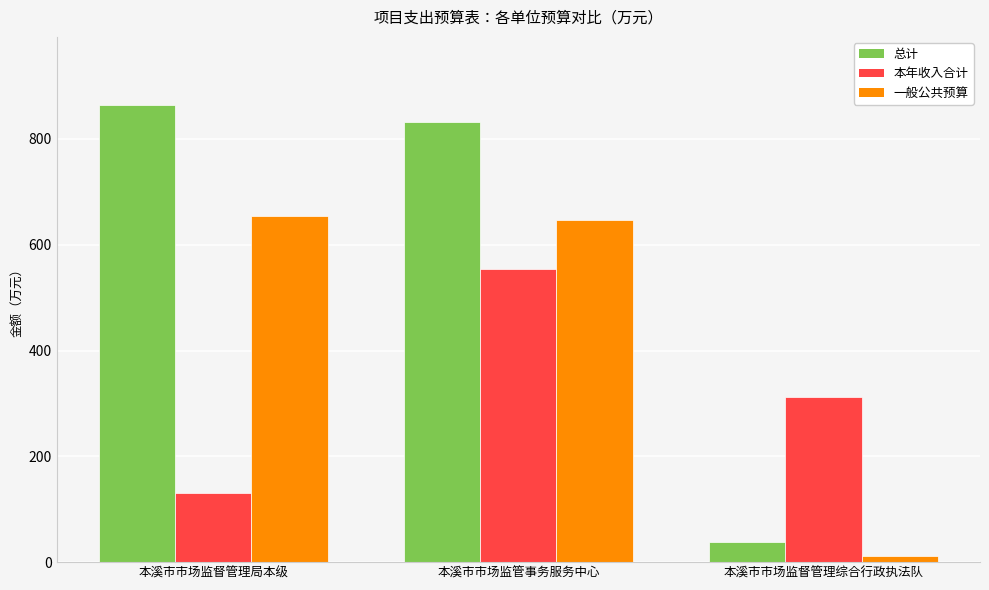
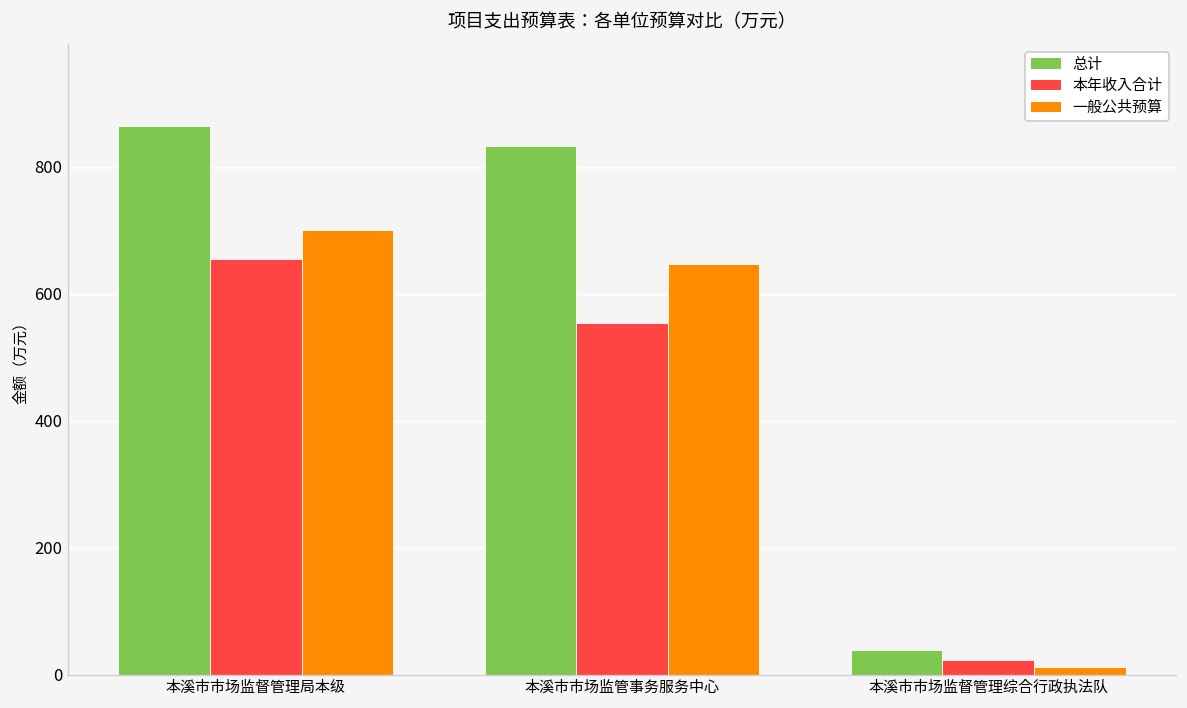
本年收入合计, 本溪市市场监督管理局本级: 130 -> 650
一般公共预算, 本溪市市场监督管理局本级: 650 -> 700
本年收入合计, 本溪市市场监督管理综合行政执法队: 310 -> 20
